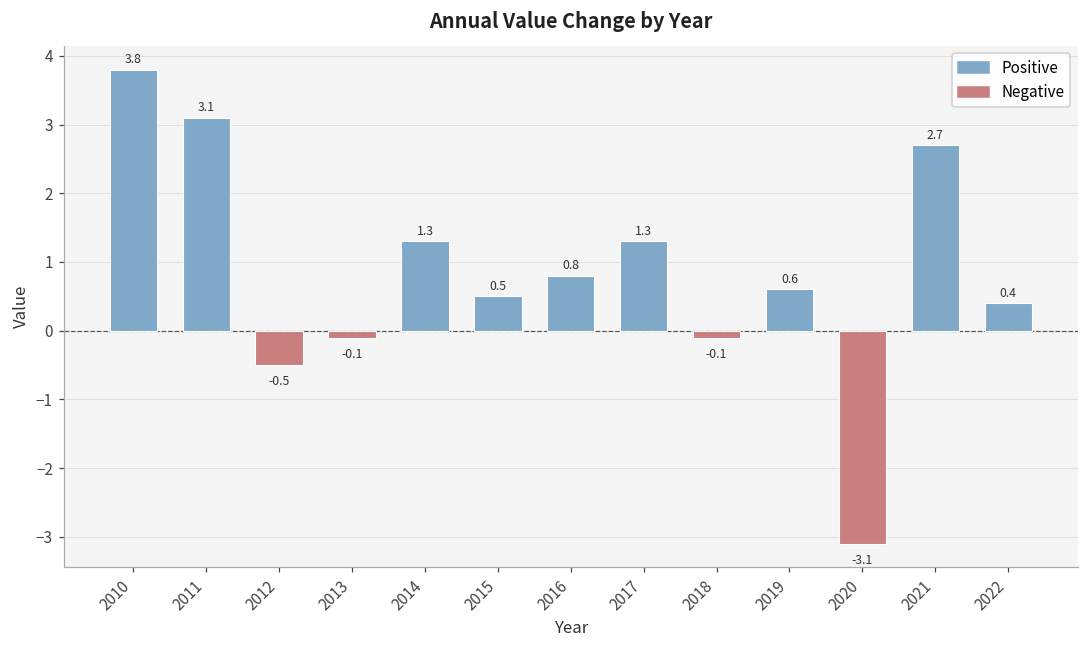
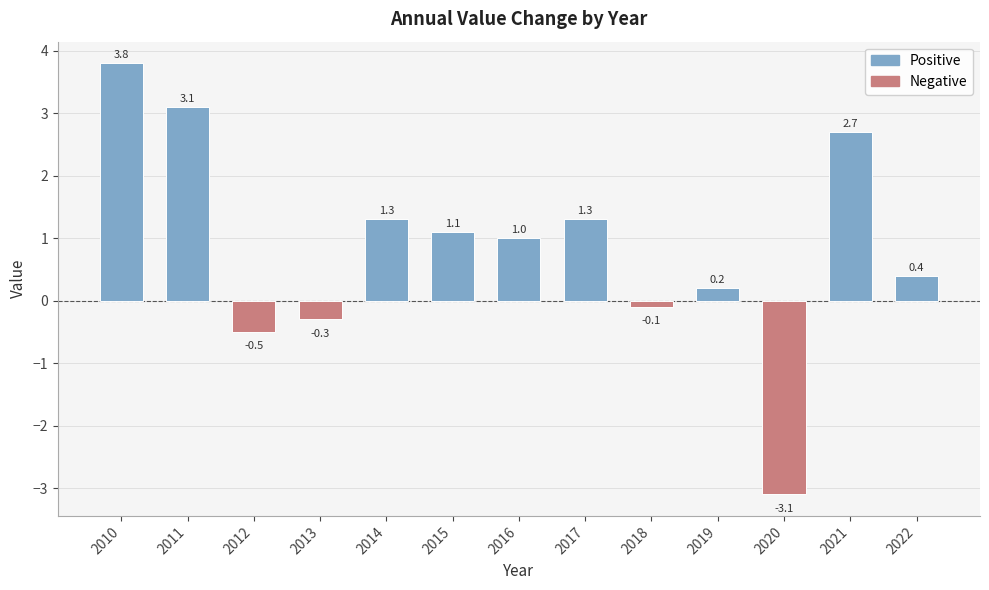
2013: -0.1 -> -0.3
2015: 0.5 -> 1.1
2016: 0.8 -> 1.0
2019: 0.6 -> 0.2
